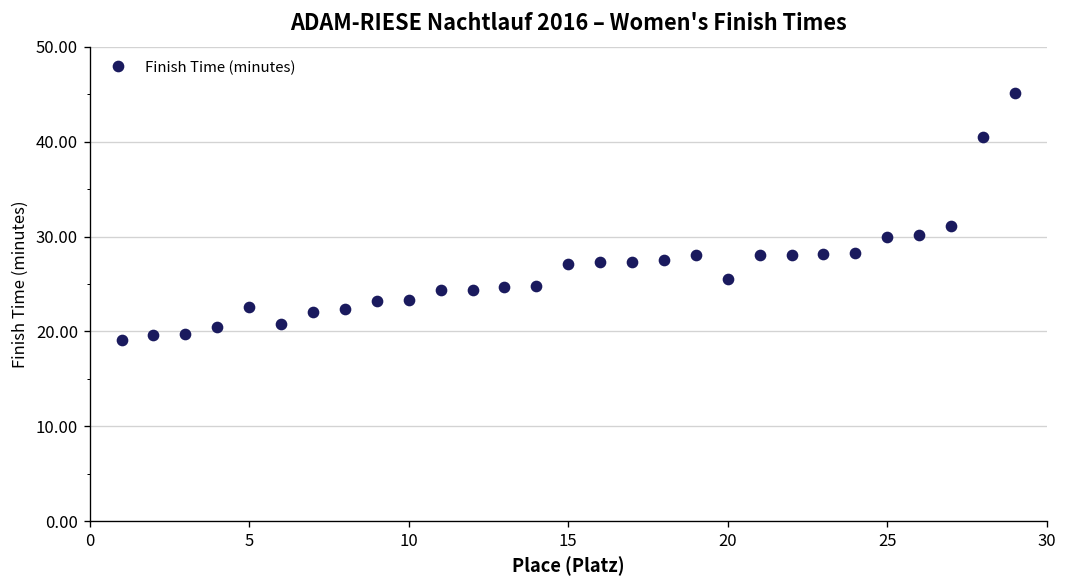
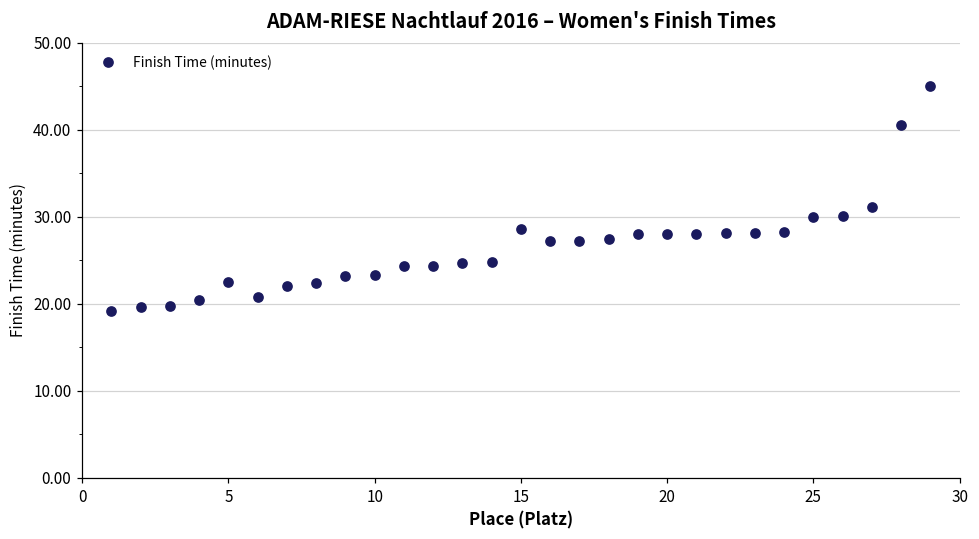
15: 27 -> 29
20: 25 -> 28
